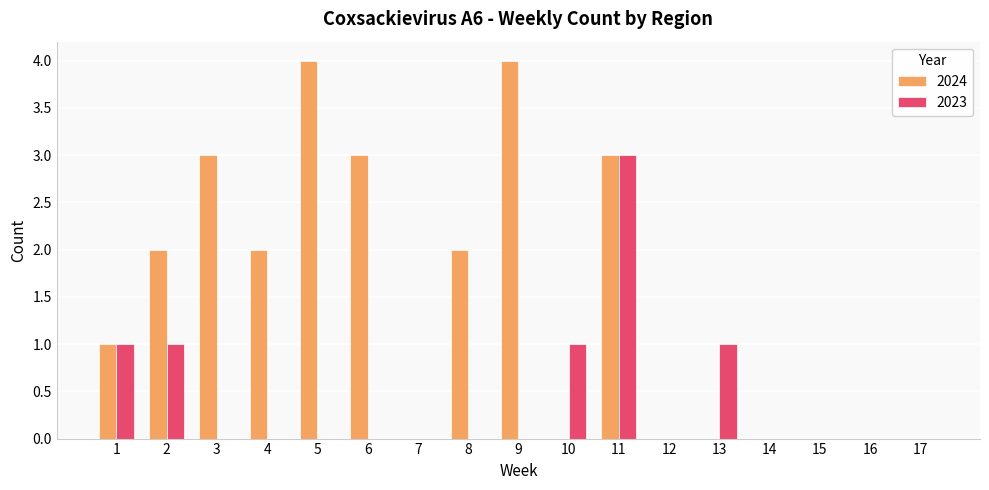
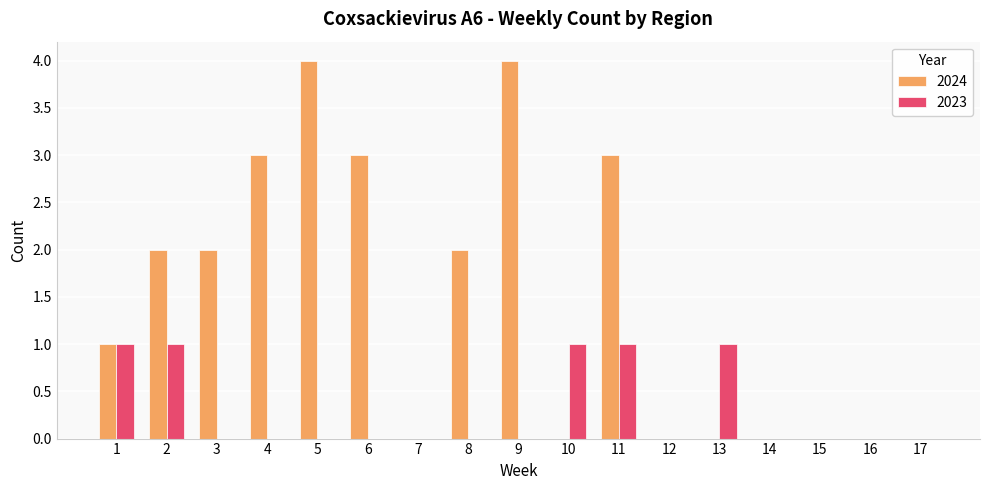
2024, 3: 3 -> 2
2024, 4: 2 -> 3
2023, 11: 3 -> 1
